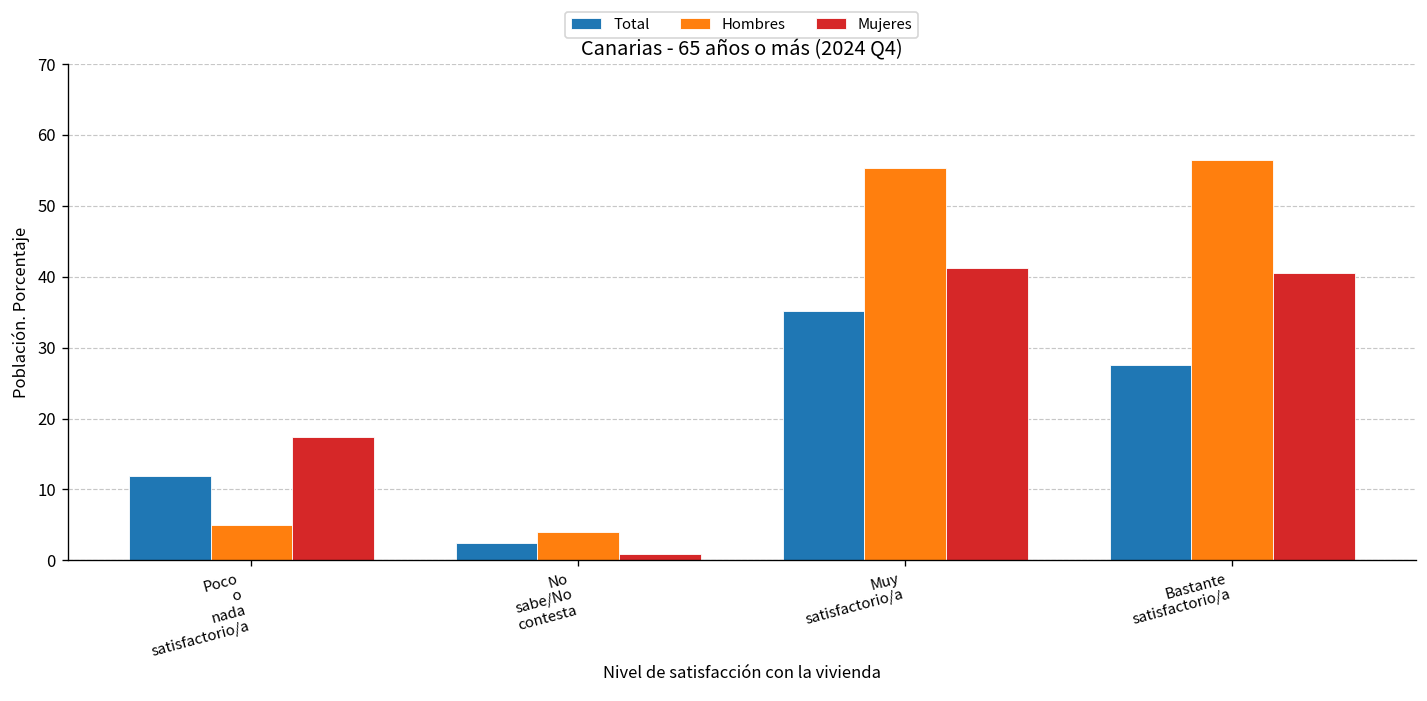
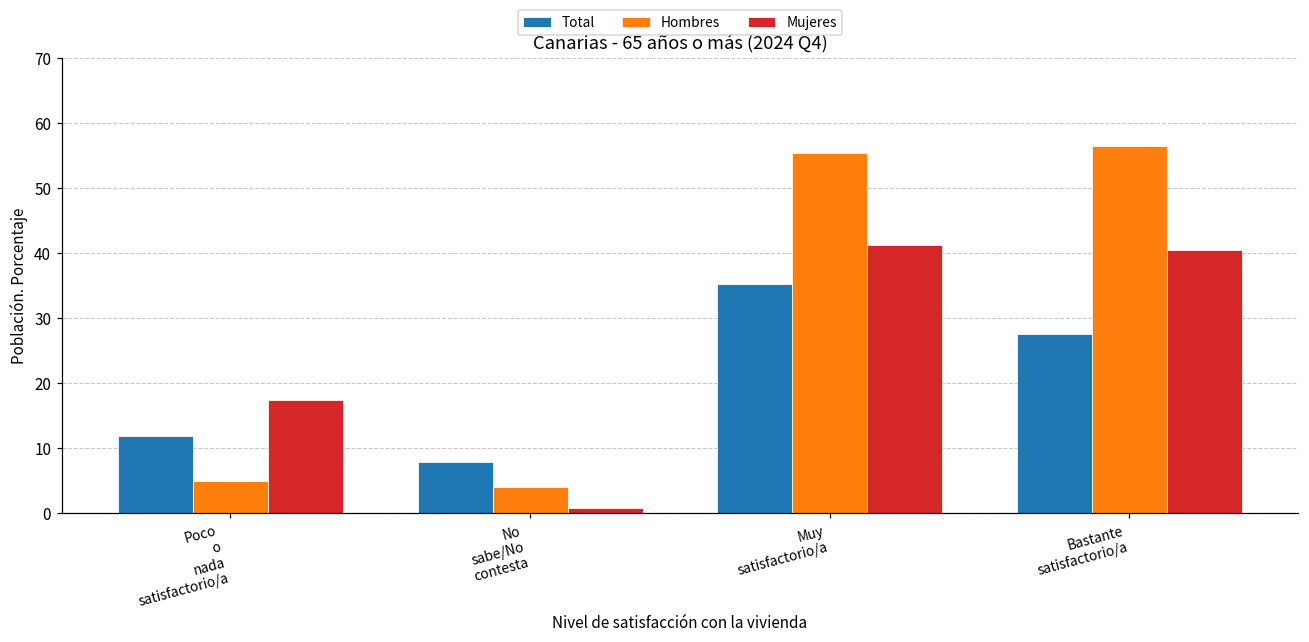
Total, No sabe/No contesta: 3 -> 8
